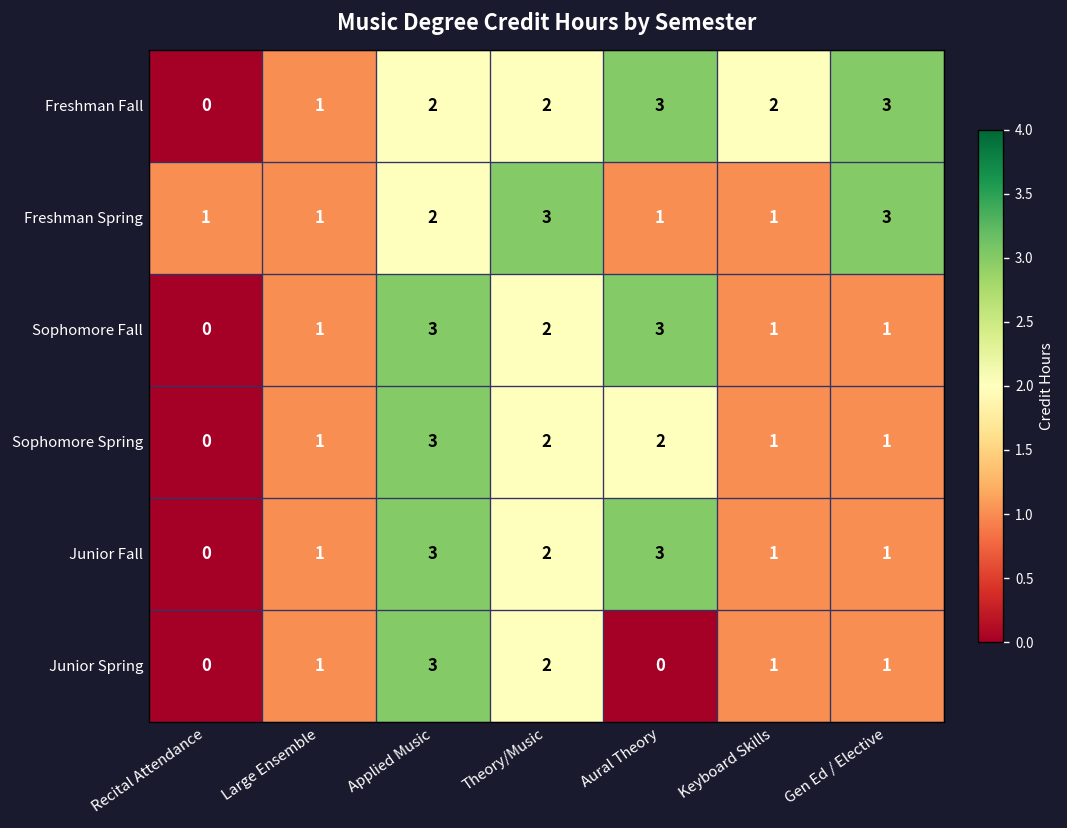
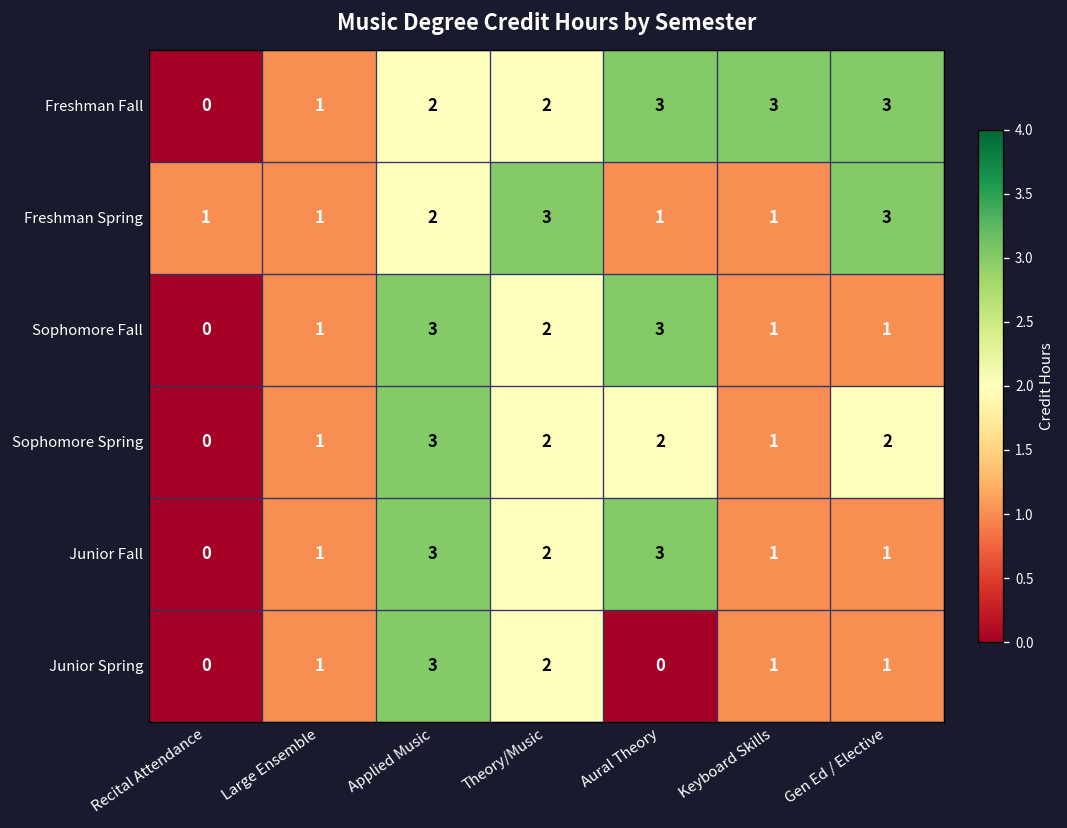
Freshman Fall, Keyboard Skills: 2 -> 3
Sophomore Spring, Gen Ed / Elective: 1 -> 2
